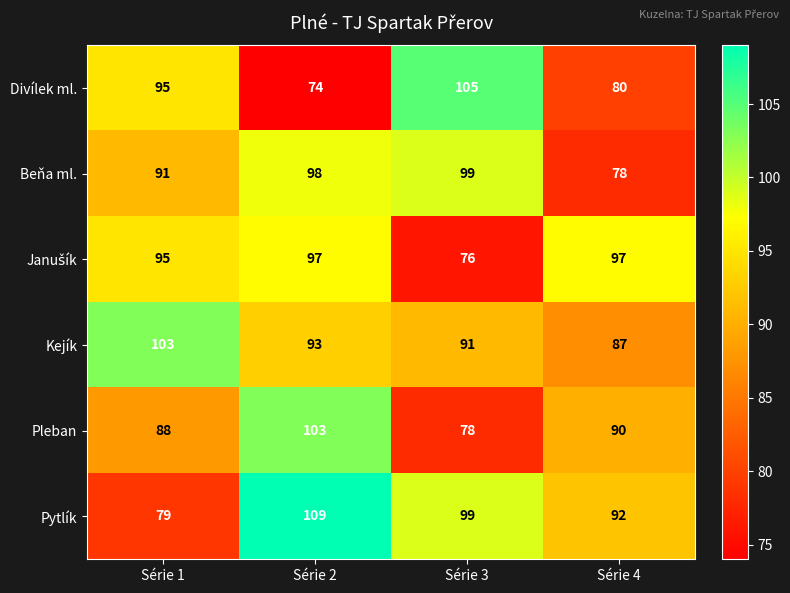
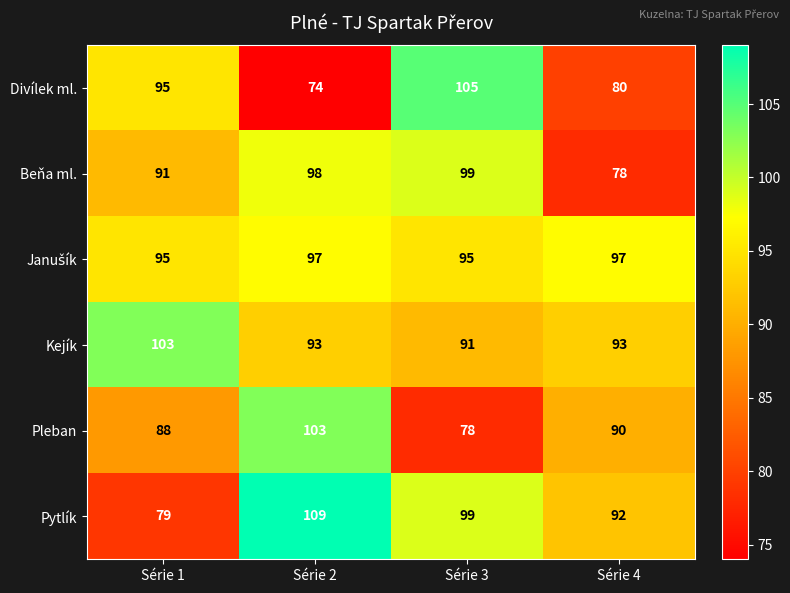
Janušík, Série 3: 76 -> 95
Kejík, Série 4: 87 -> 93
